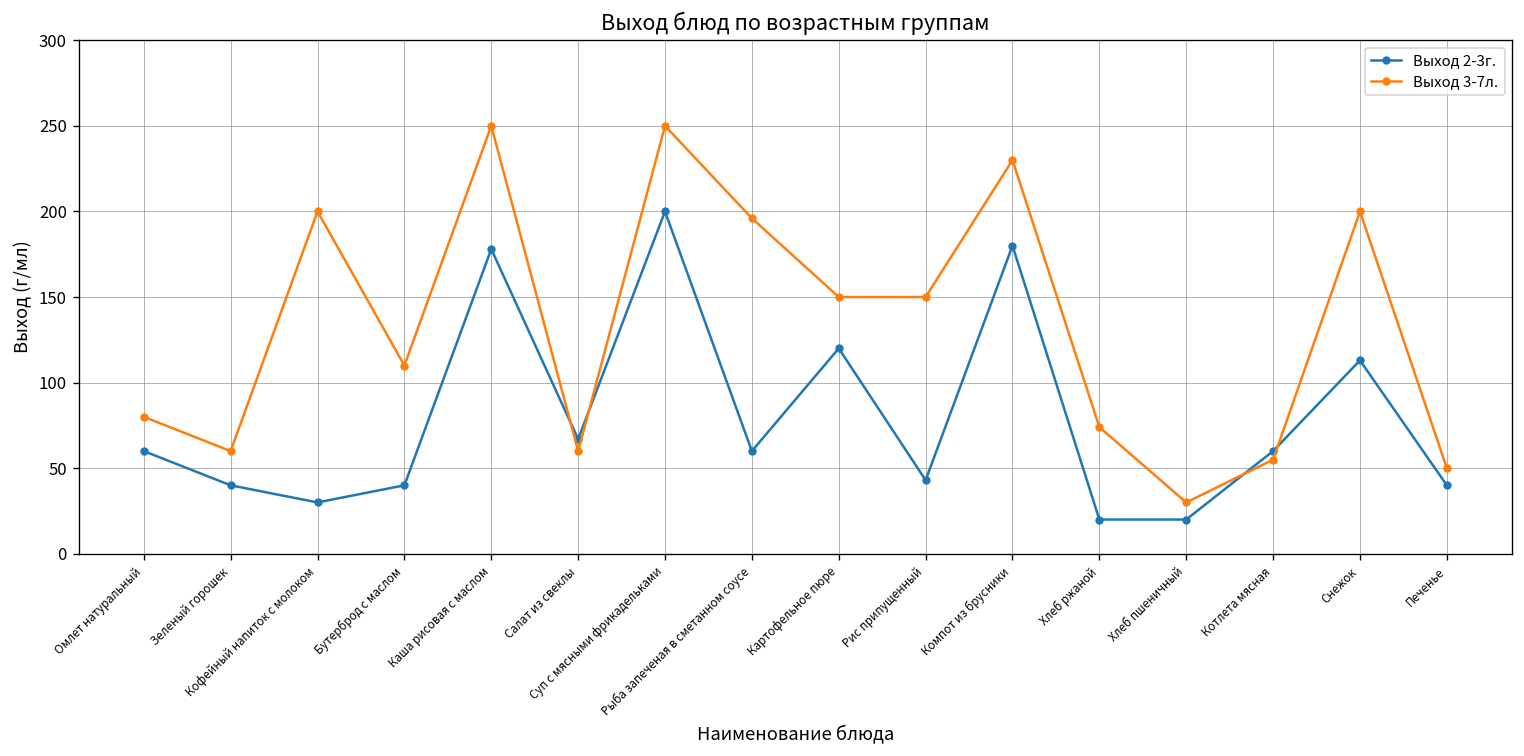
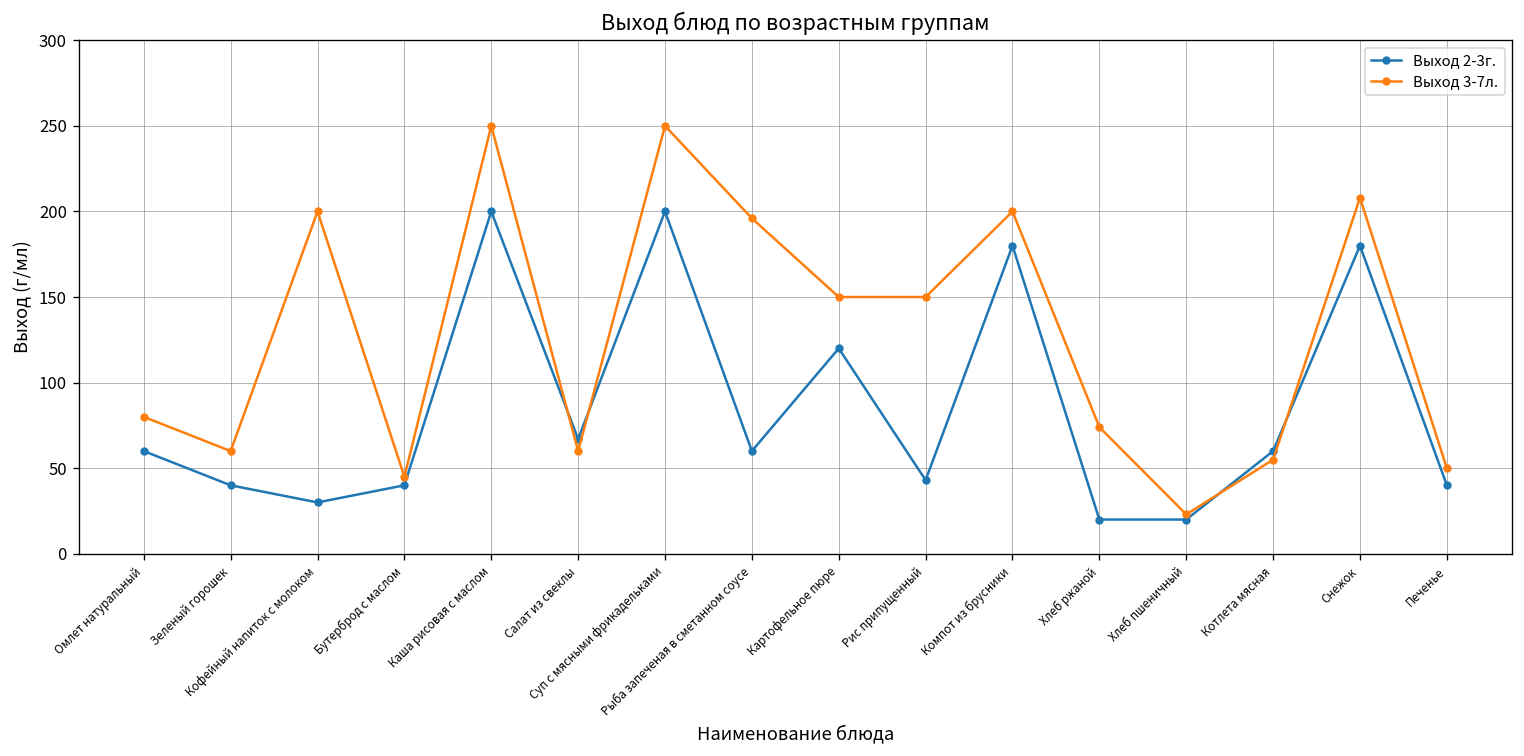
Выход 3-7л., Бутерброд с маслом: 110 -> 45
Выход 2-3г., Каша рисовая с маслом: 178 -> 200
Выход 3-7л., Компот из брусники: 230 -> 200
Выход 3-7л., Хлеб пшеничный: 30 -> 23
Выход 2-3г., Снежок: 113 -> 180
Выход 3-7л., Снежок: 200 -> 208
